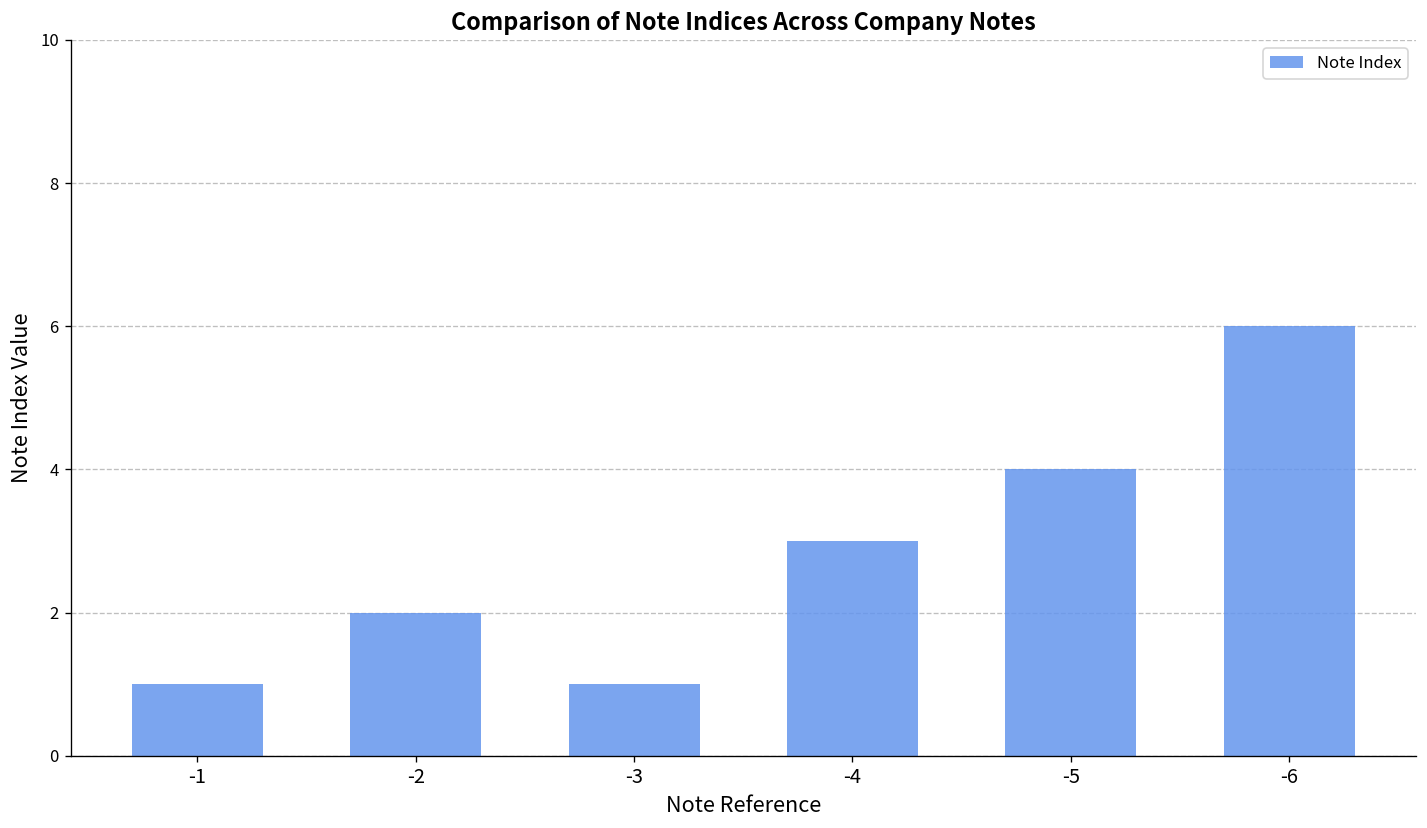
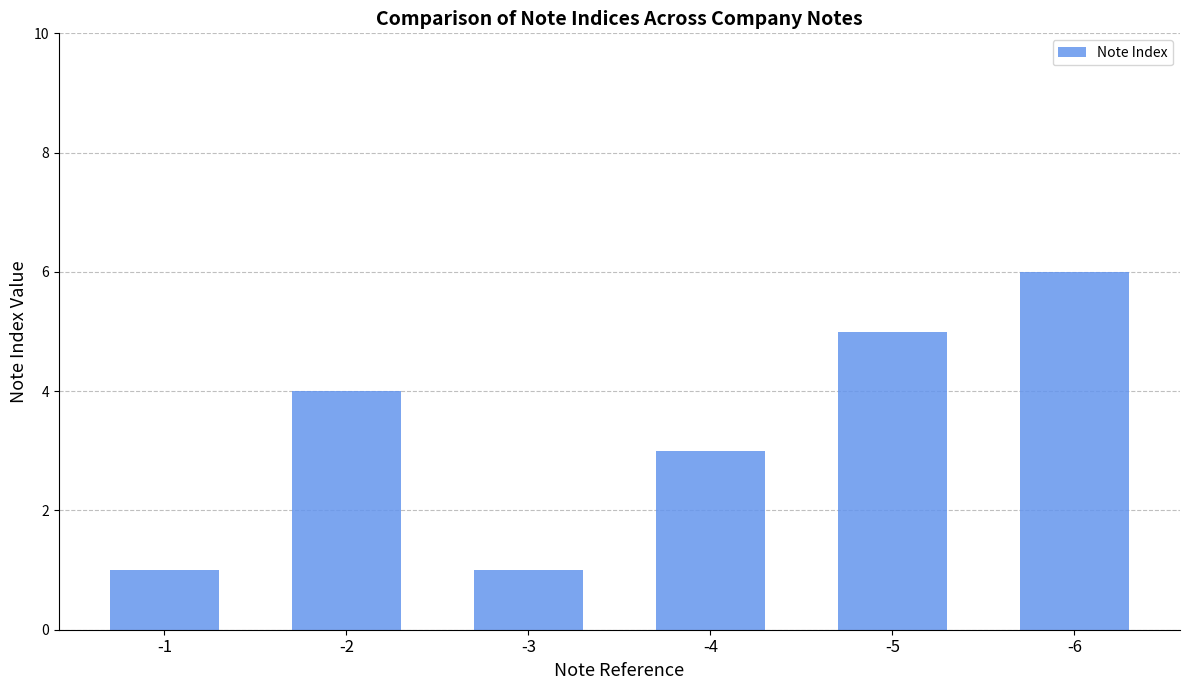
-2: 2.0 -> 4.0
-5: 4.0 -> 5.0
